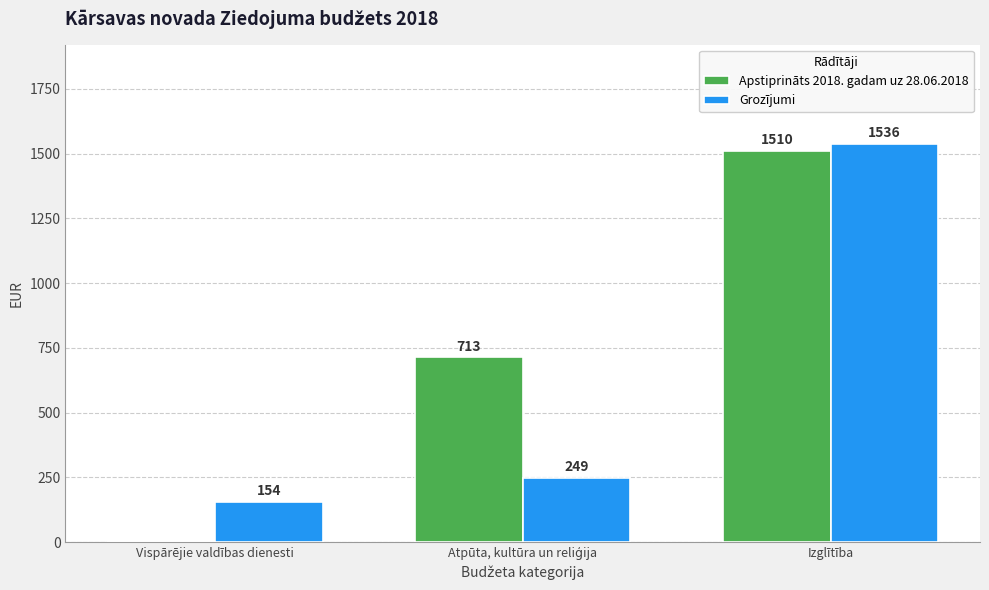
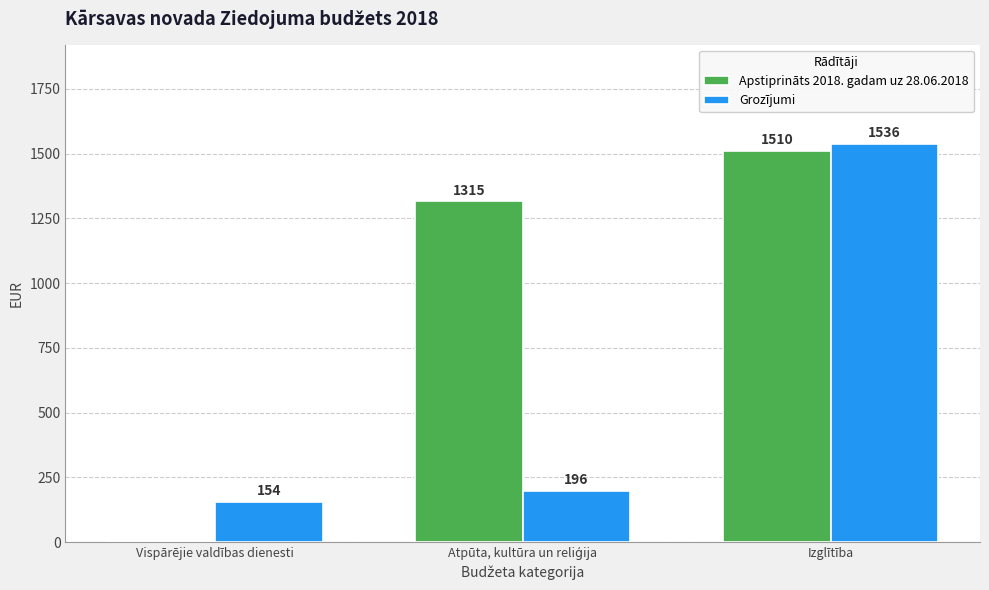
Apstiprināts 2018. gadam uz 28.06.2018, Atpūta, kultūra un reliģija: 713 -> 1315
Grozījumi, Atpūta, kultūra un reliģija: 249 -> 196
